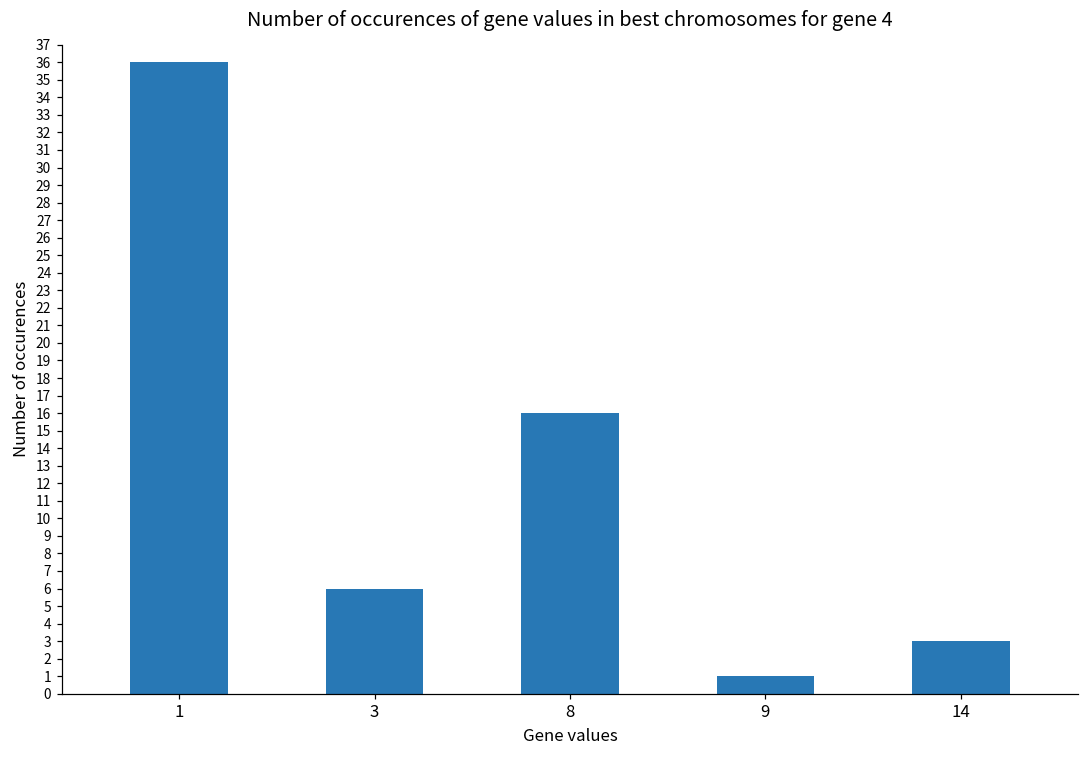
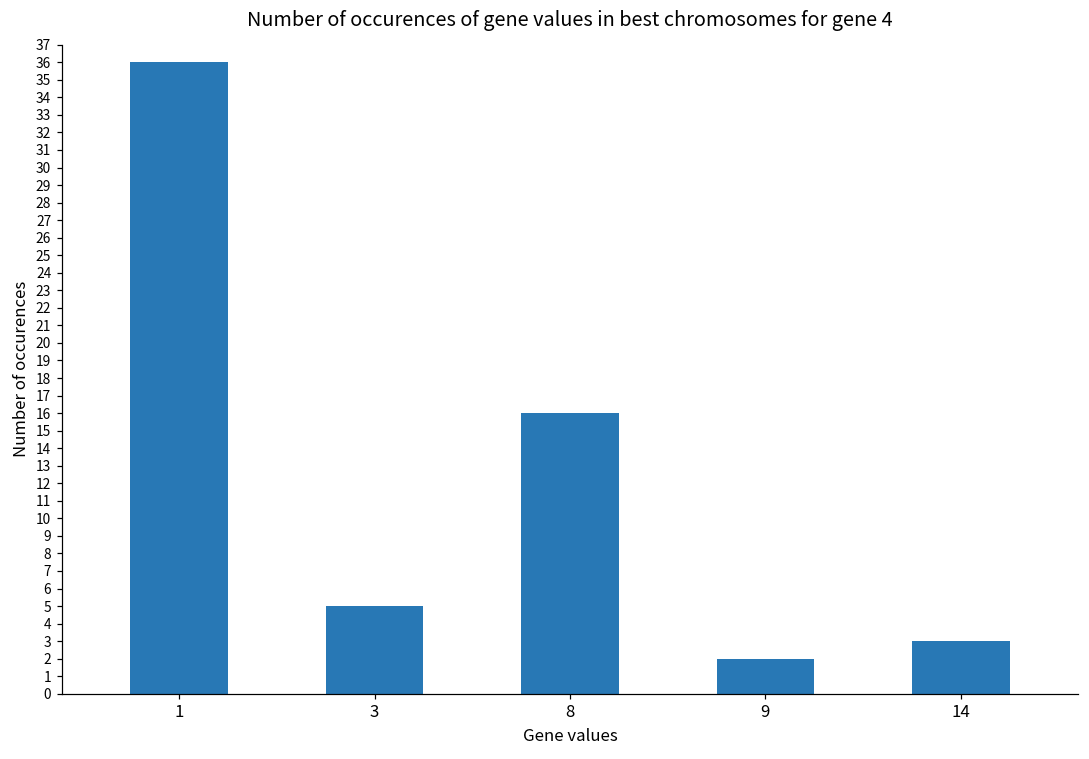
3: 6 -> 5
9: 1 -> 2
